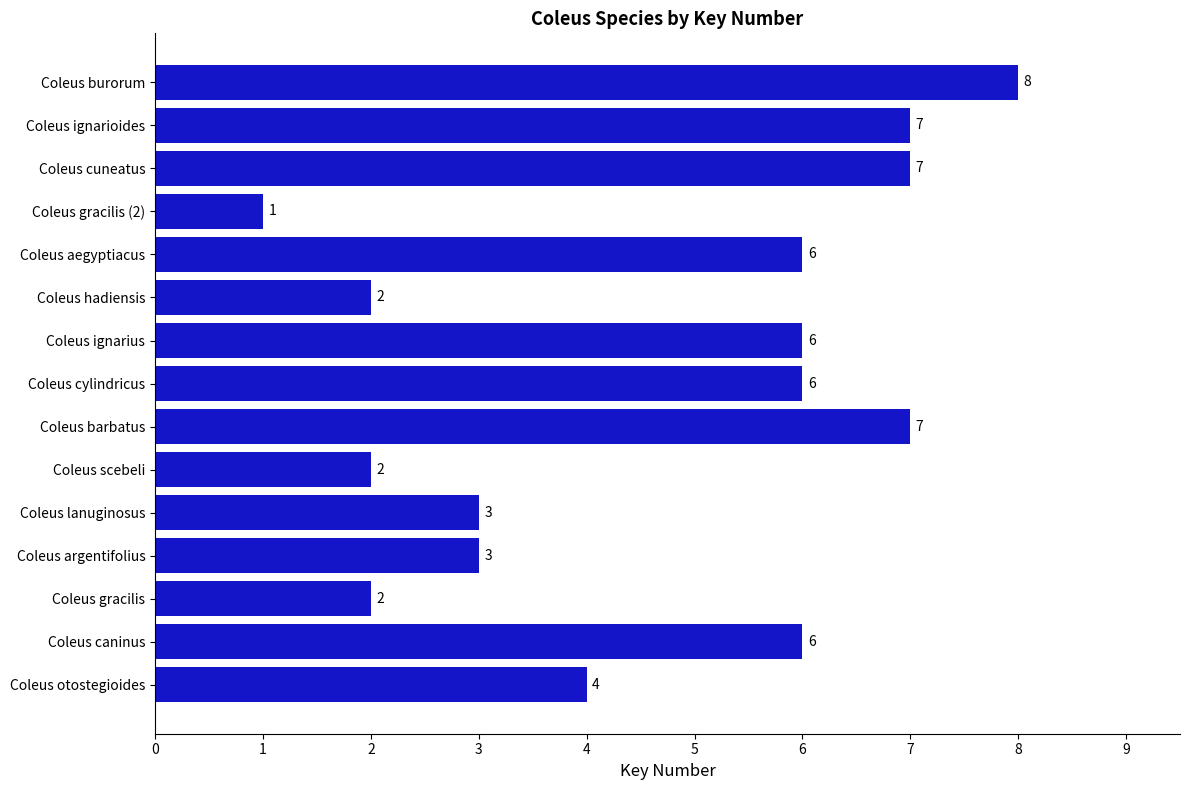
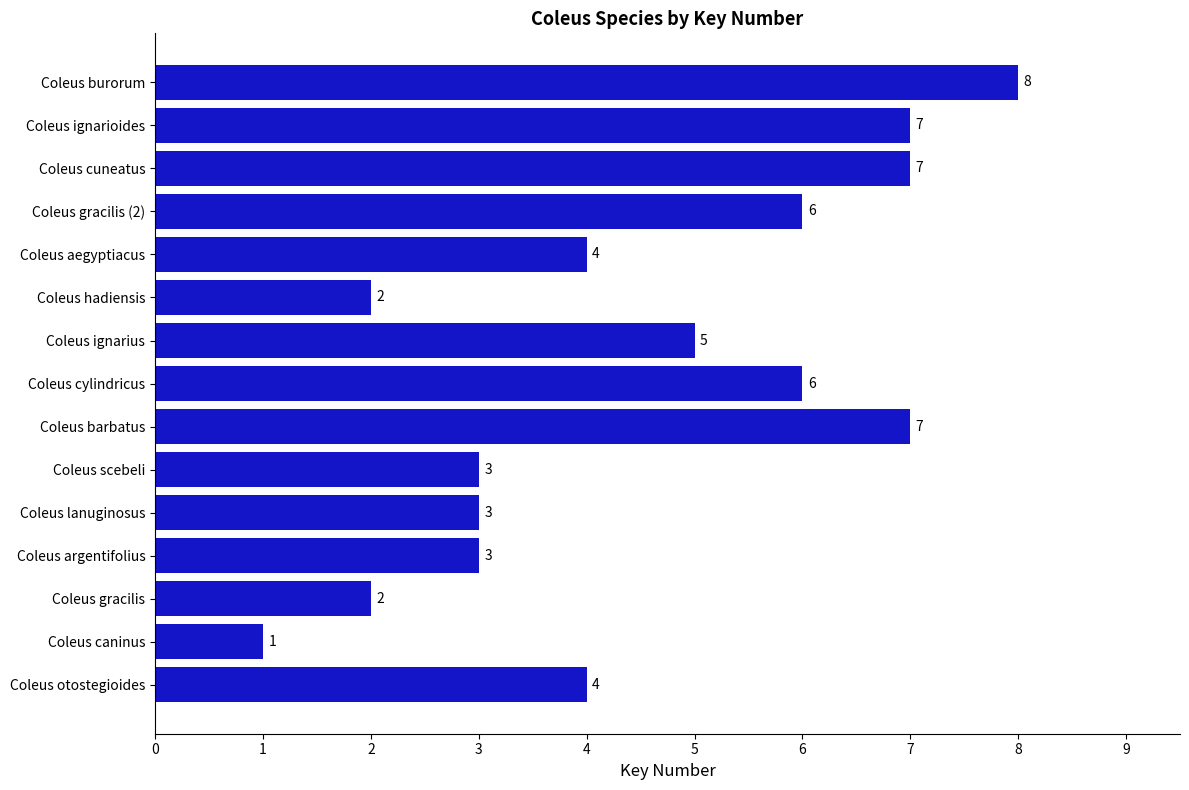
Coleus gracilis (2): 1 -> 6
Coleus aegyptiacus: 6 -> 4
Coleus ignarius: 6 -> 5
Coleus scebeli: 2 -> 3
Coleus caninus: 6 -> 1
